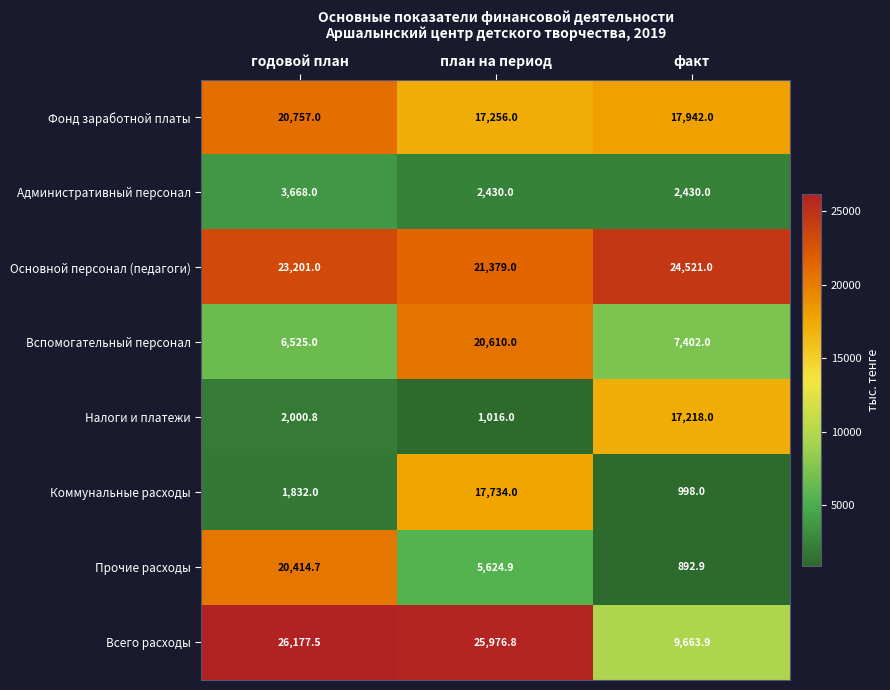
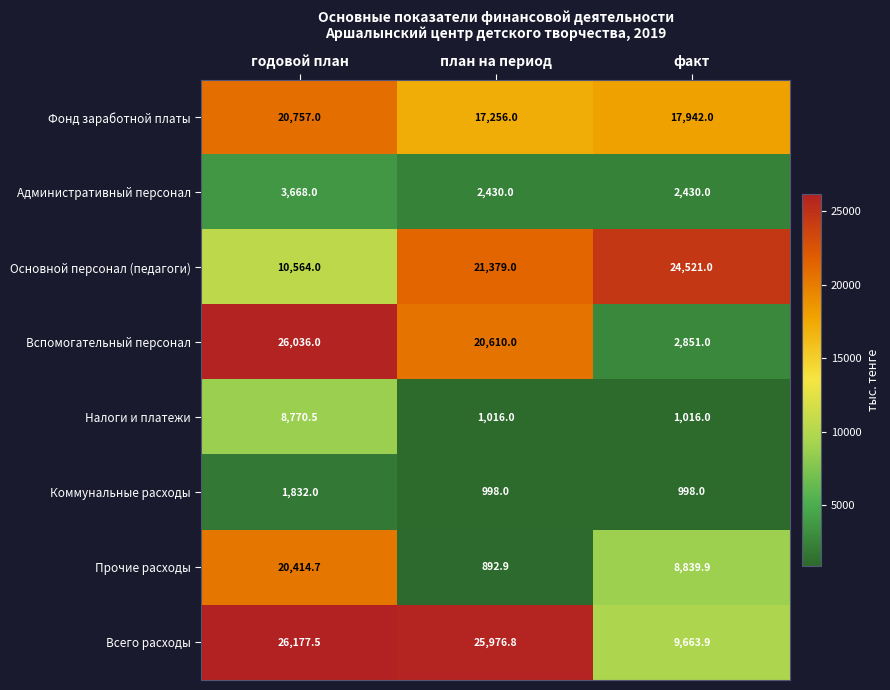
Основной персонал (педагоги), годовой план: 23,201.0 -> 10,564.0
Вспомогательный персонал, годовой план: 6,525.0 -> 26,036.0
Вспомогательный персонал, факт: 7,402.0 -> 2,851.0
Налоги и платежи, годовой план: 2,000.8 -> 8,770.5
Налоги и платежи, факт: 17,218.0 -> 1,016.0
Коммунальные расходы, план на период: 17,734.0 -> 998.0
Прочие расходы, план на период: 5,624.9 -> 892.9
Прочие расходы, факт: 892.9 -> 8,839.9
